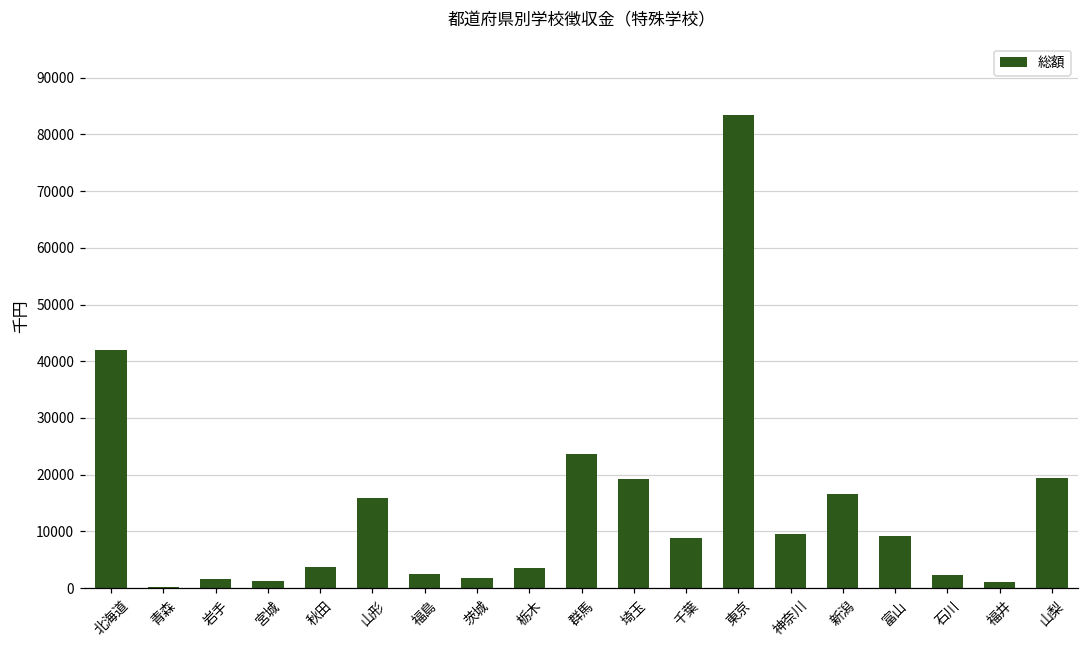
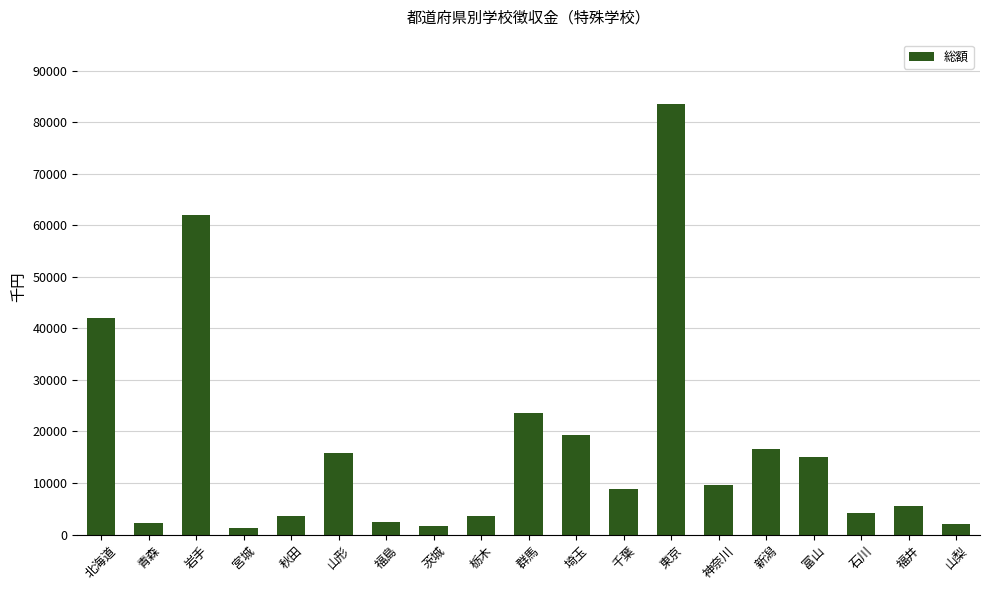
青森: 0 -> 2000
岩手: 2000 -> 62000
富山: 9000 -> 15000
石川: 2000 -> 4000
福井: 1000 -> 6000
山梨: 19000 -> 2000
